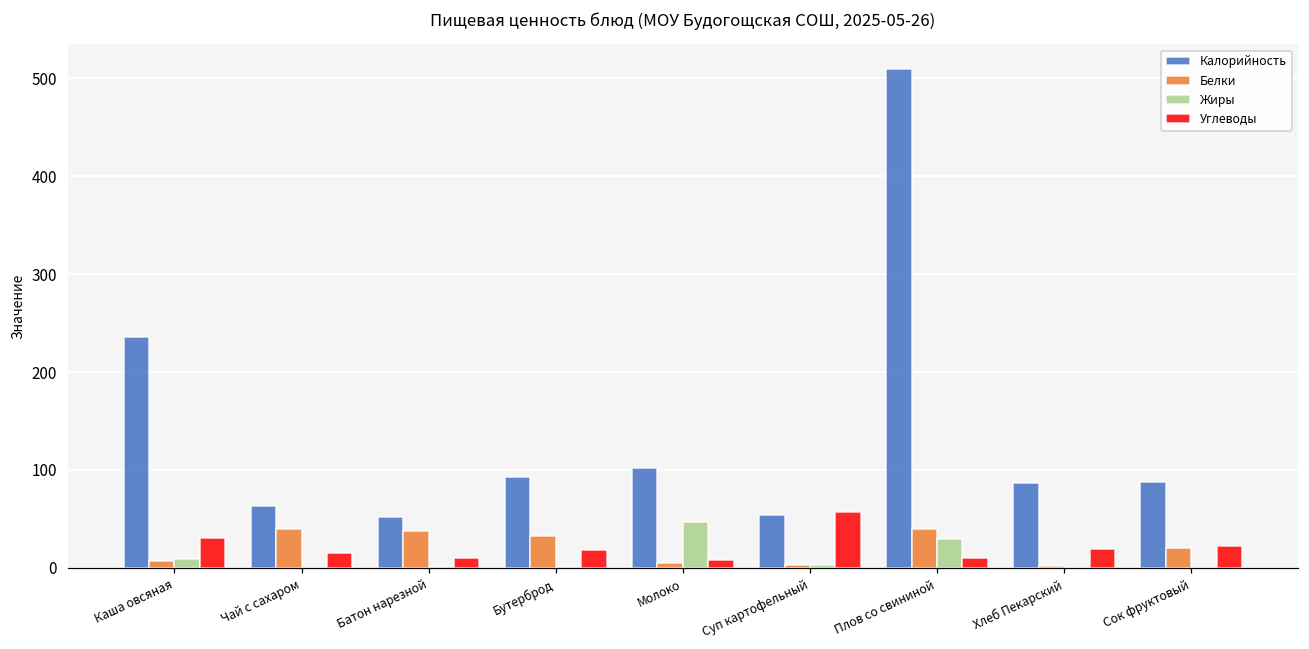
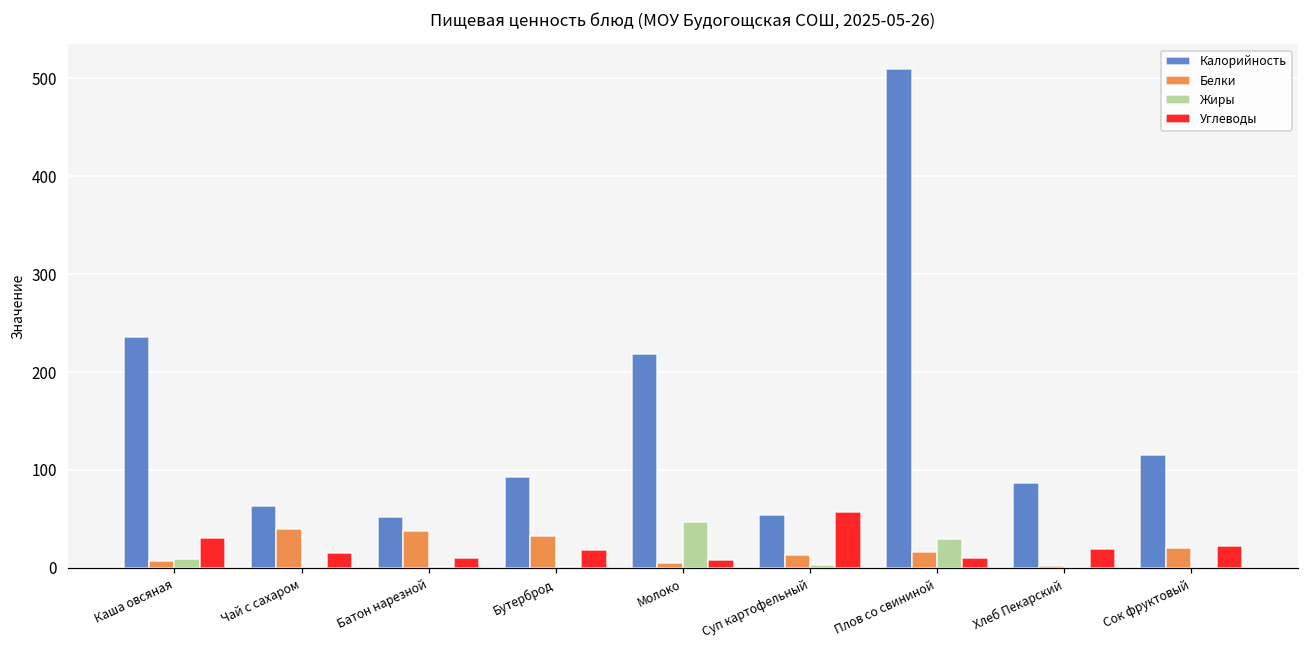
Калорийность, Молоко: 100 -> 220
Белки, Суп картофельный: 0 -> 10
Белки, Плов со свининой: 40 -> 20
Калорийность, Сок фруктовый: 90 -> 120
